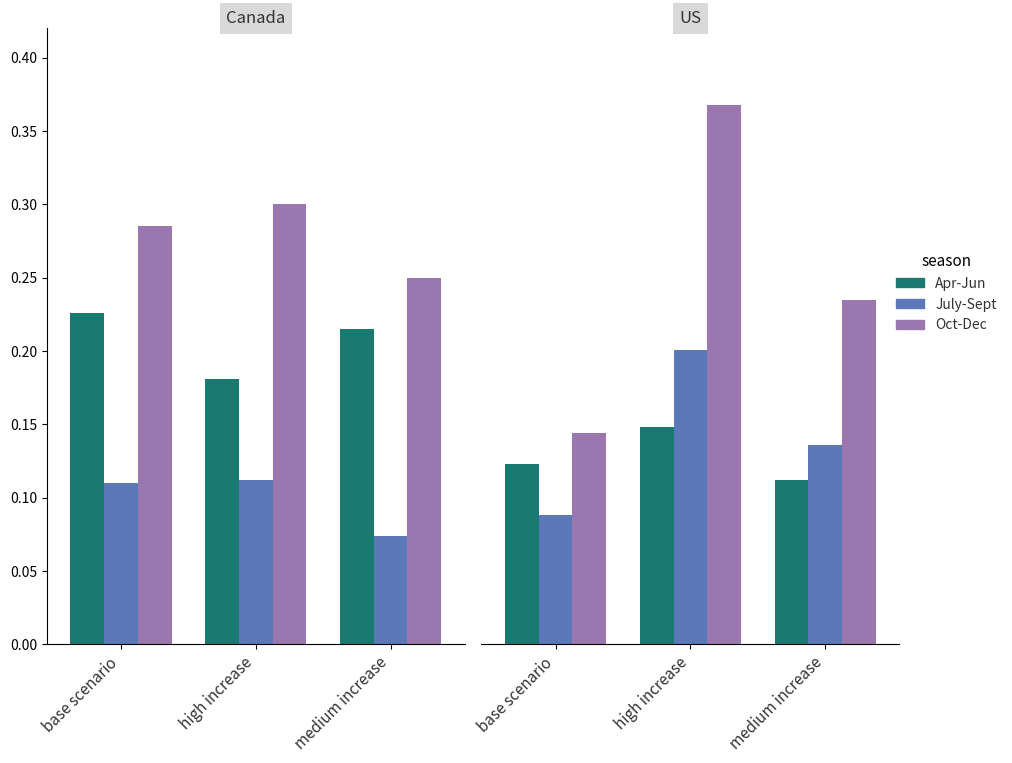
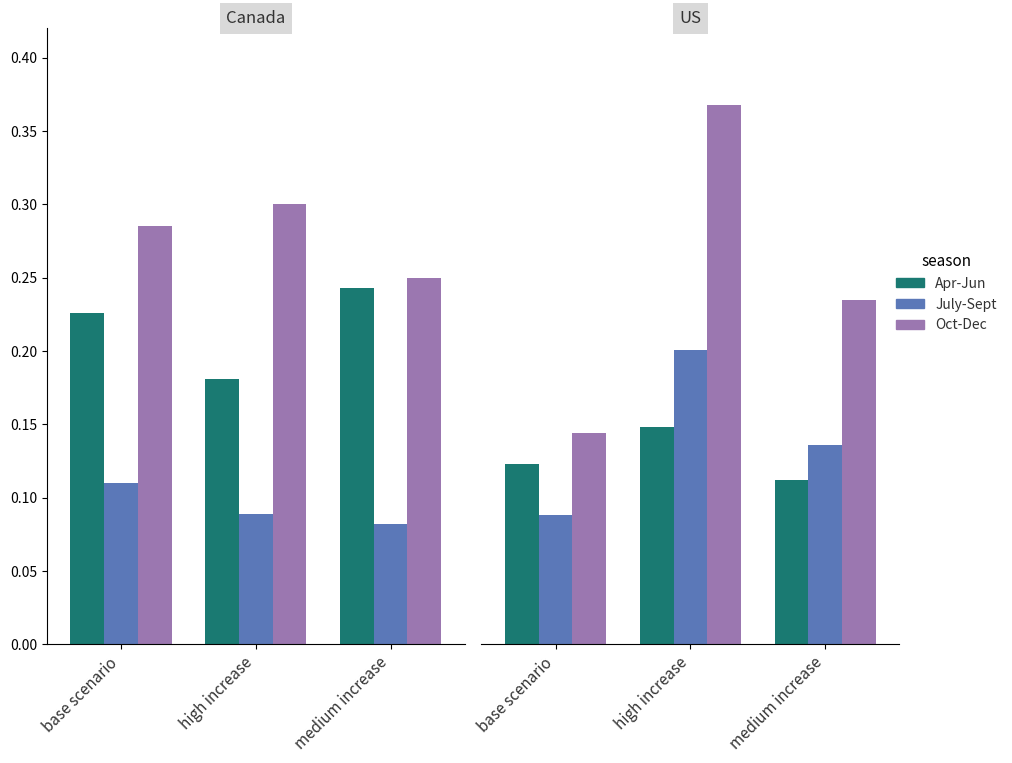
Canada, July-Sept, high increase: 0.112 -> 0.089
Canada, Apr-Jun, medium increase: 0.215 -> 0.243
Canada, July-Sept, medium increase: 0.074 -> 0.082
